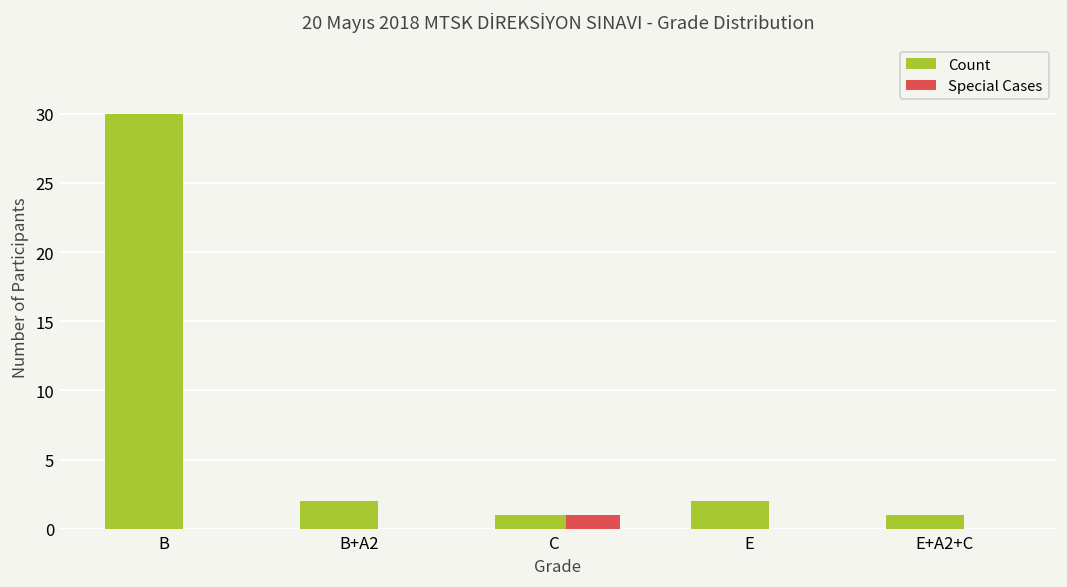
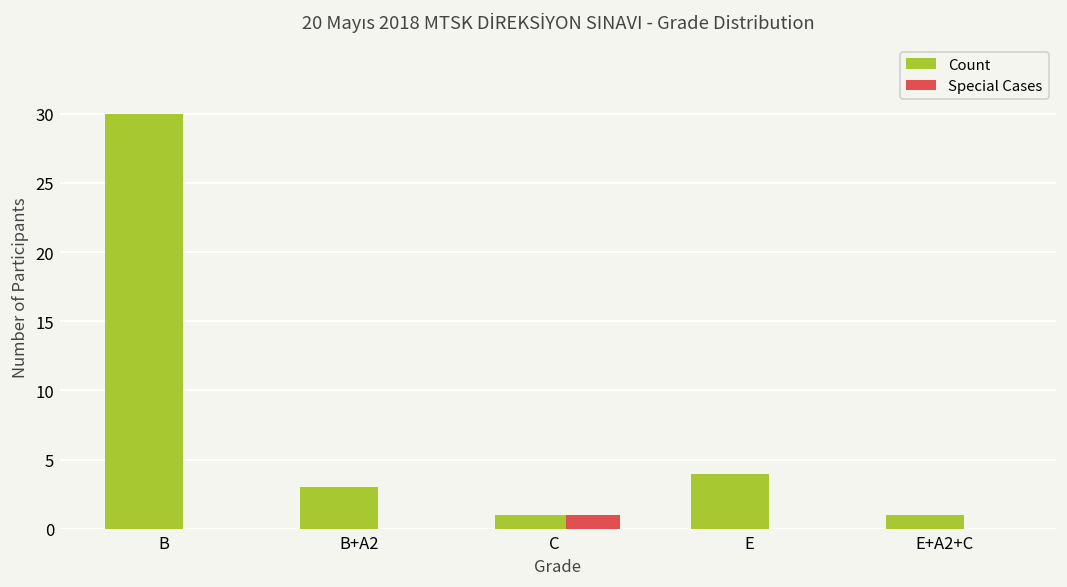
Count, B+A2: 2 -> 3
Count, E: 2 -> 4
